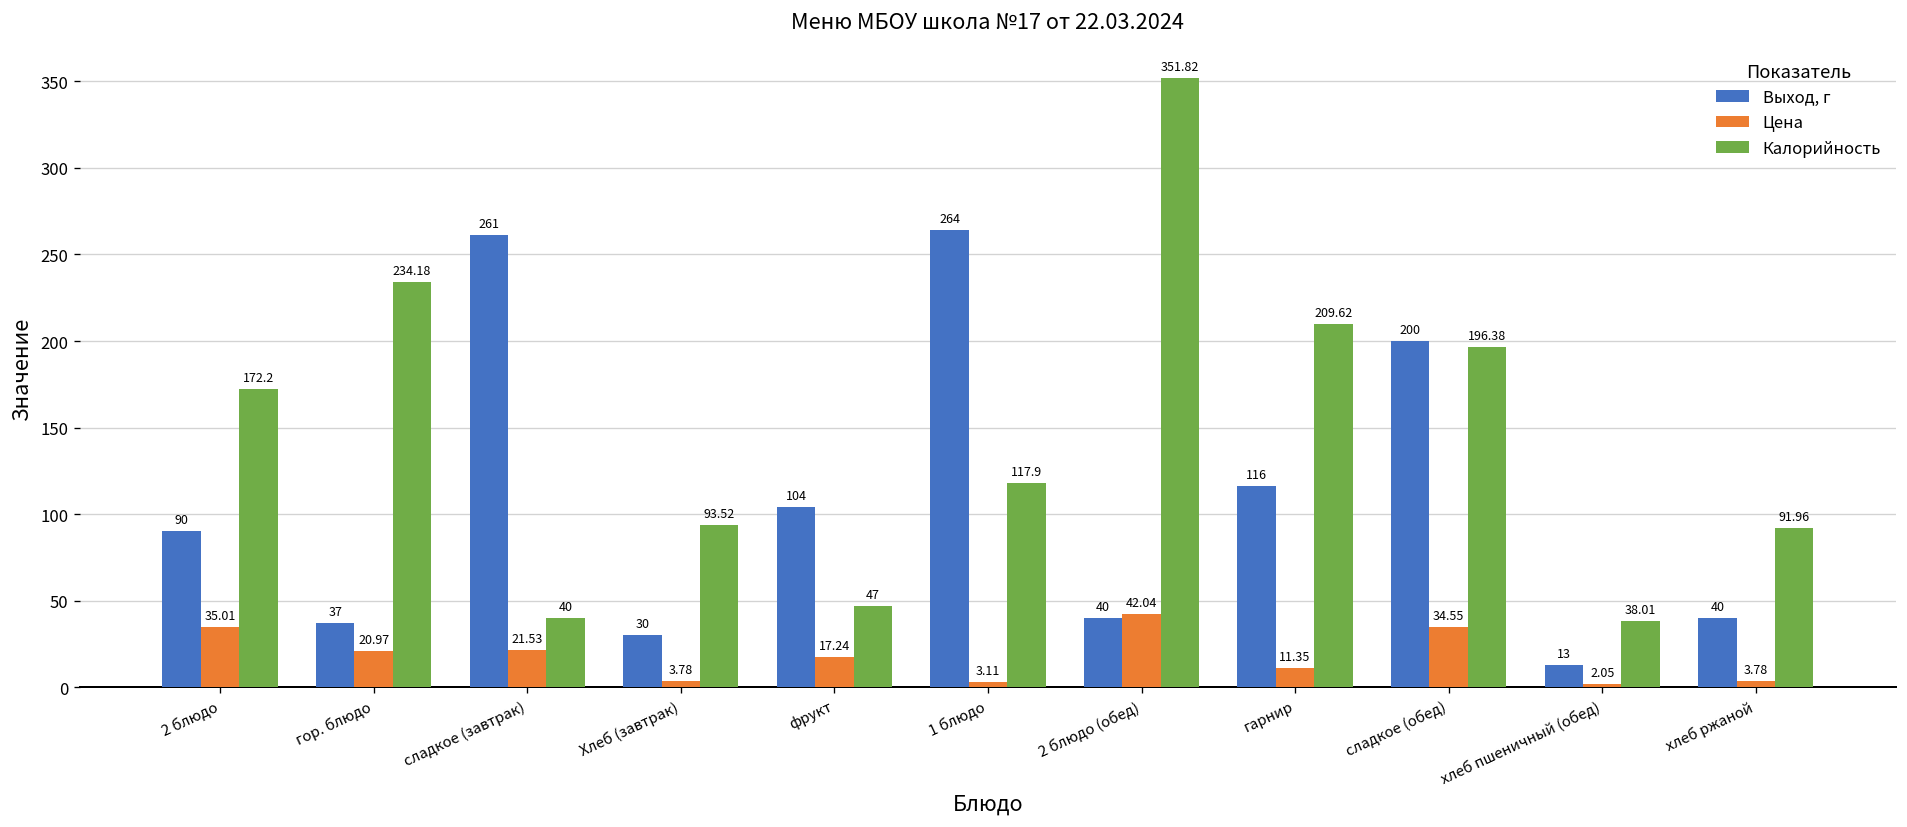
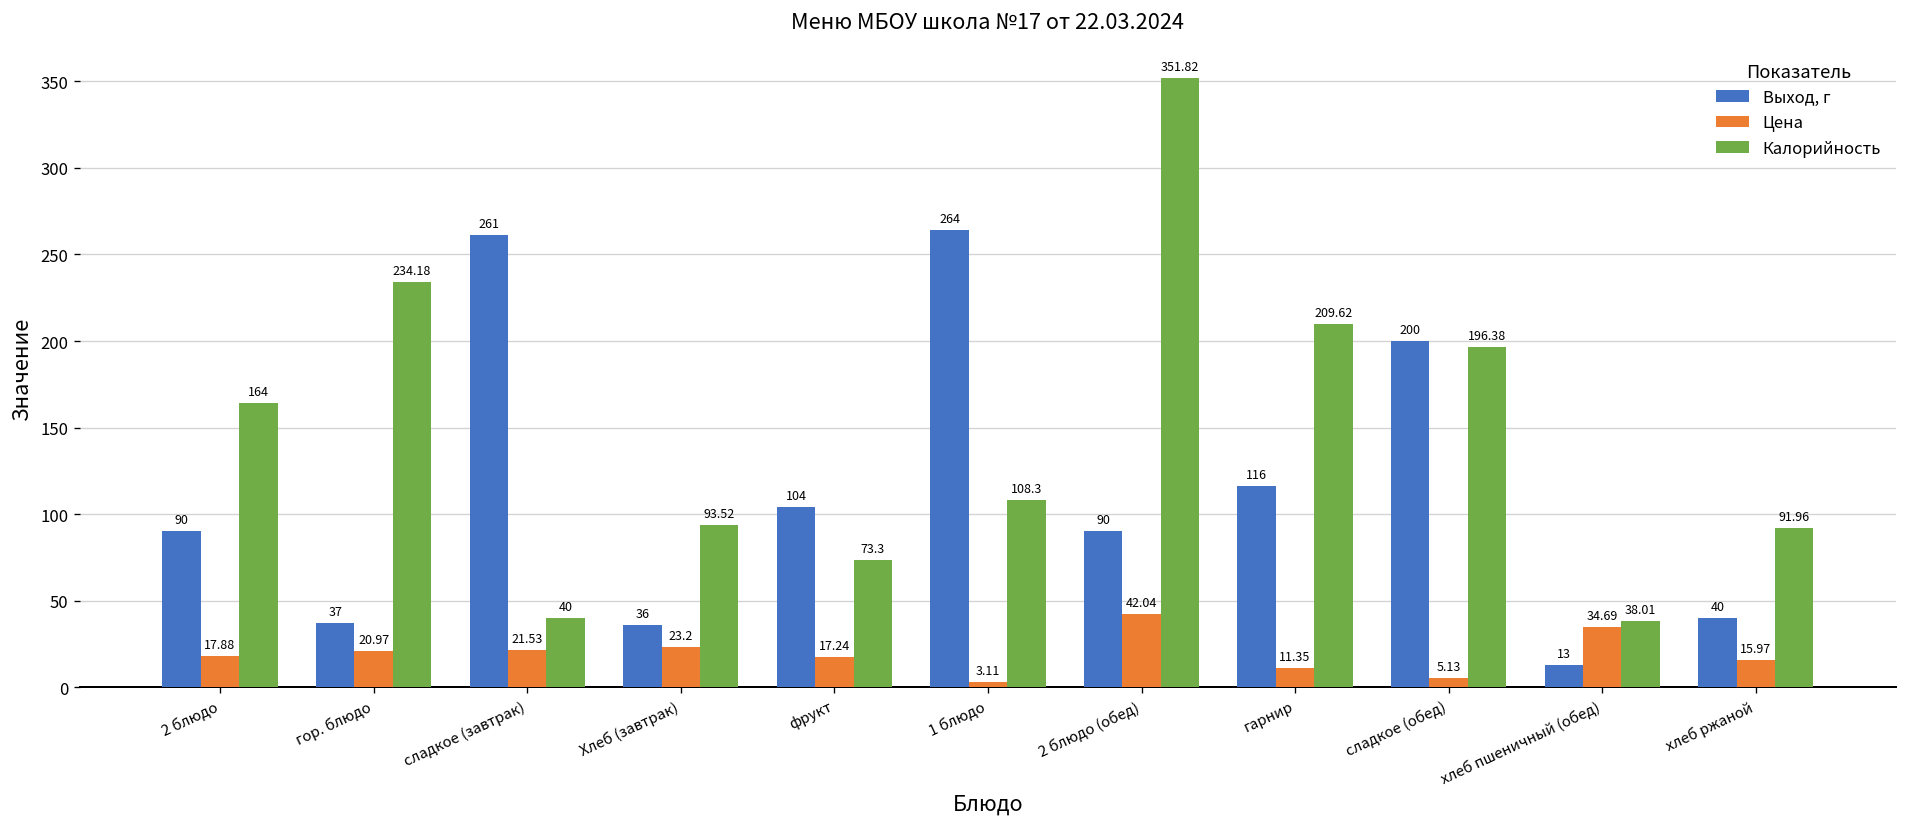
Цена, 2 блюдо: 35.01 -> 17.88
Калорийность, 2 блюдо: 172.2 -> 164
Выход, г, Хлеб (завтрак): 30 -> 36
Цена, Хлеб (завтрак): 3.78 -> 23.2
Калорийность, фрукт: 47 -> 73.3
Калорийность, 1 блюдо: 117.9 -> 108.3
Выход, г, 2 блюдо (обед): 40 -> 90
Цена, сладкое (обед): 34.55 -> 5.13
Цена, хлеб пшеничный (обед): 2.05 -> 34.69
Цена, хлеб ржаной: 3.78 -> 15.97
